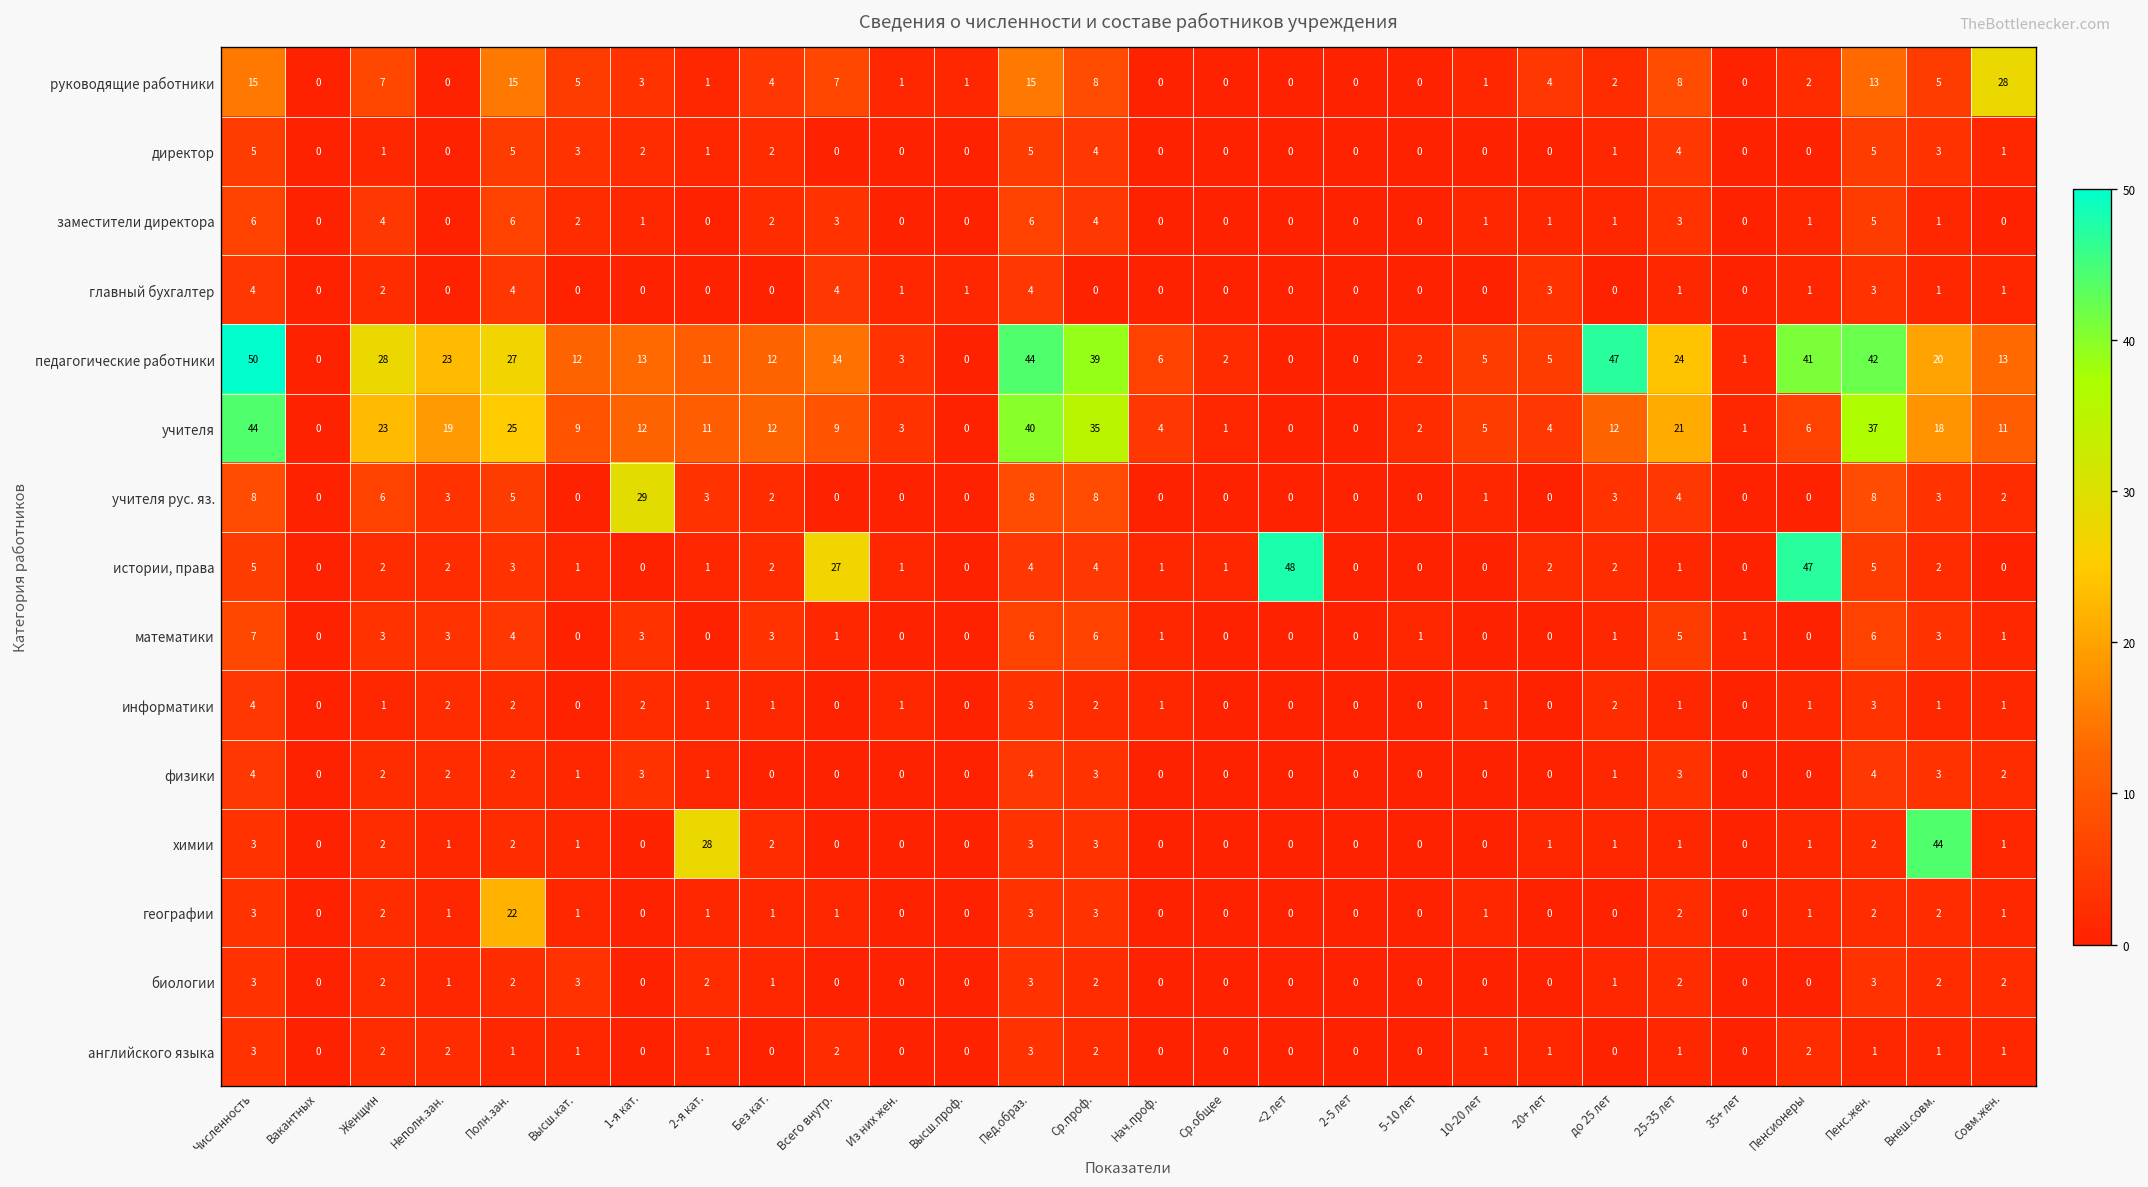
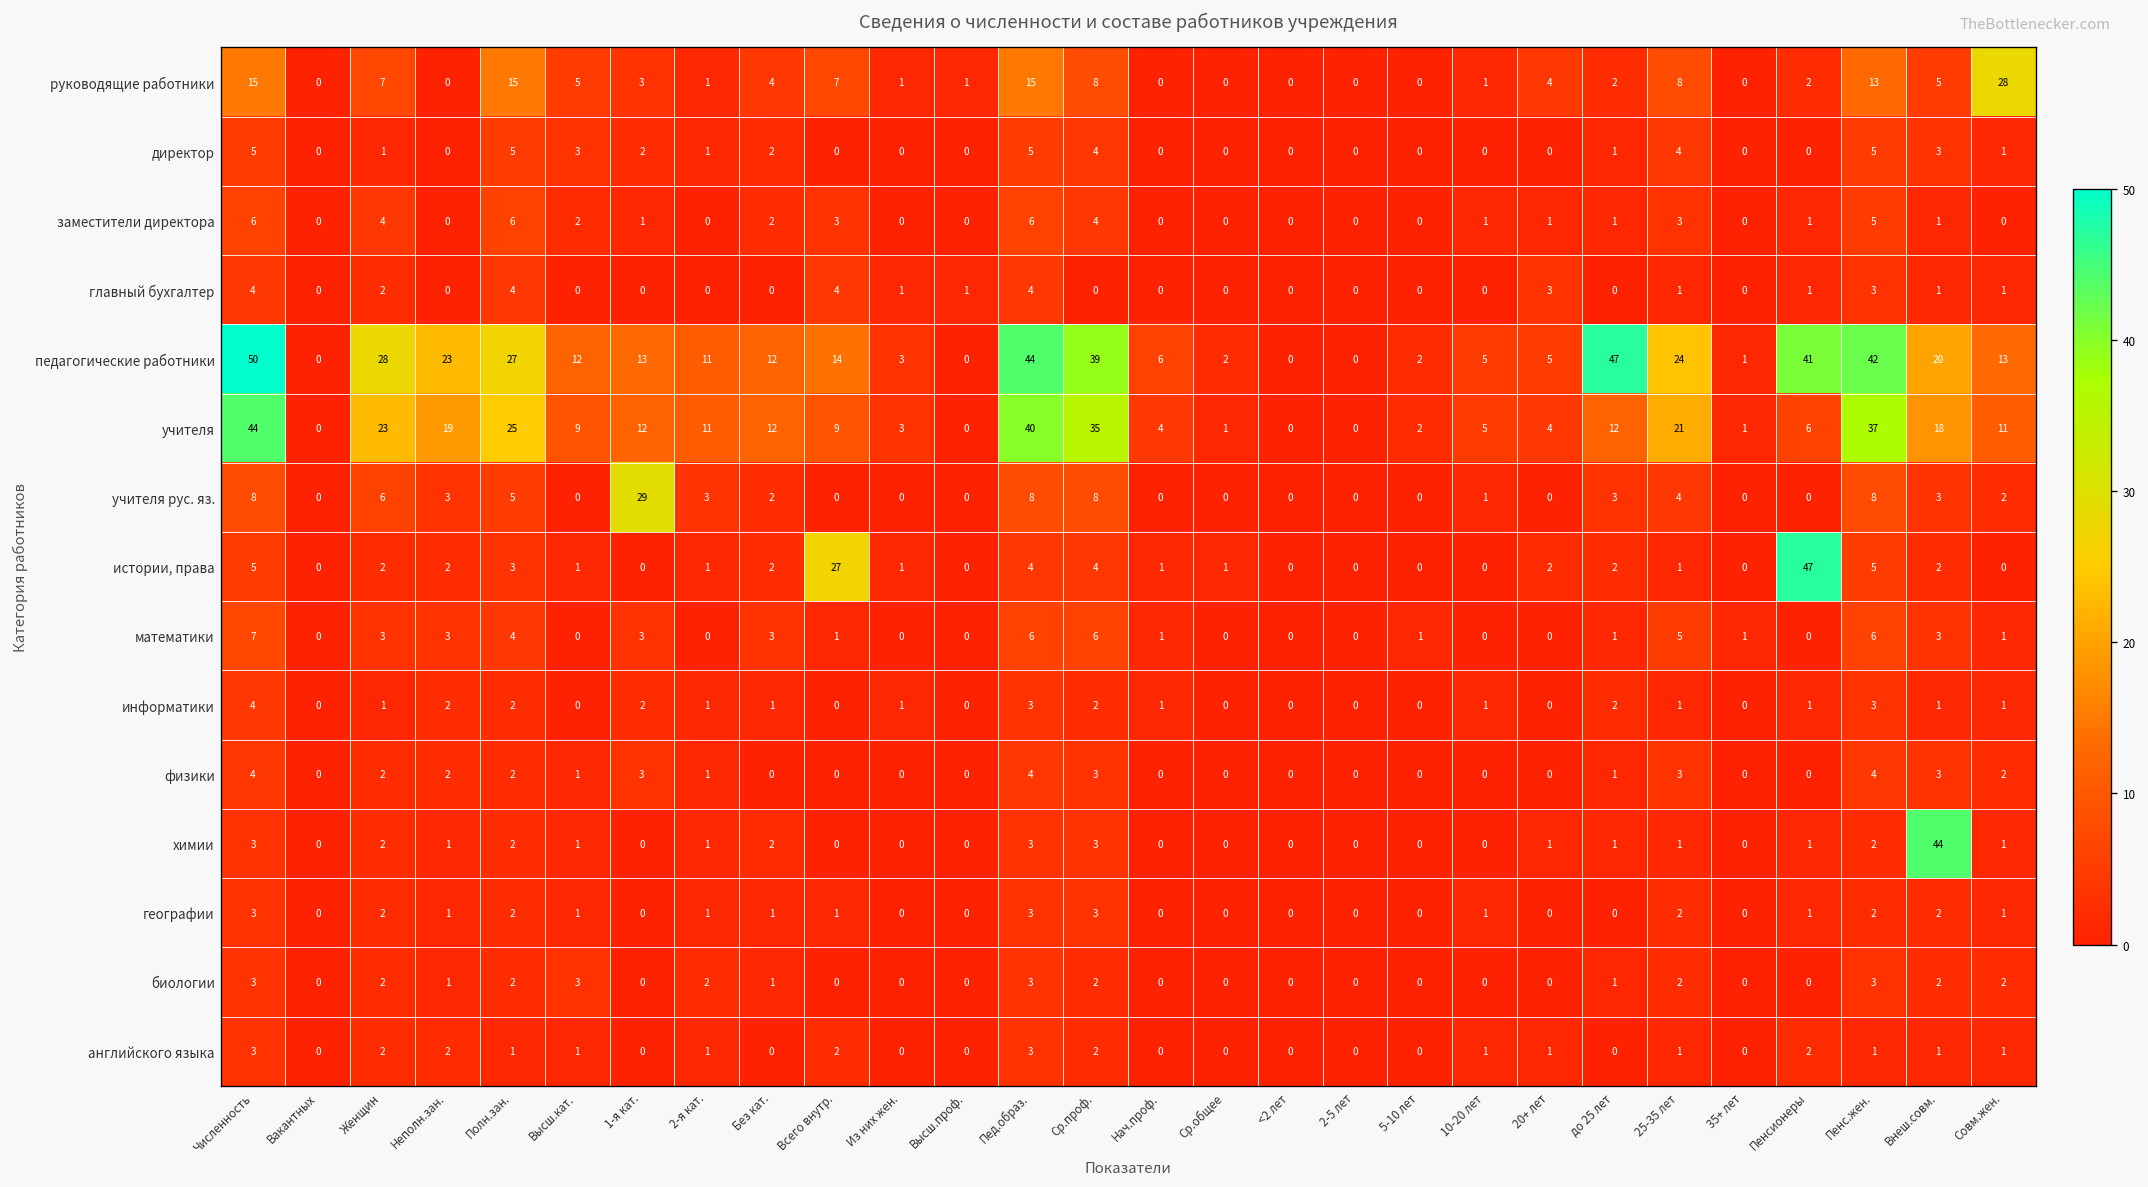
истории, права, <2 лет: 48 -> 0
химии, 2-я кат.: 28 -> 1
географии, Полн.зан.: 22 -> 2
